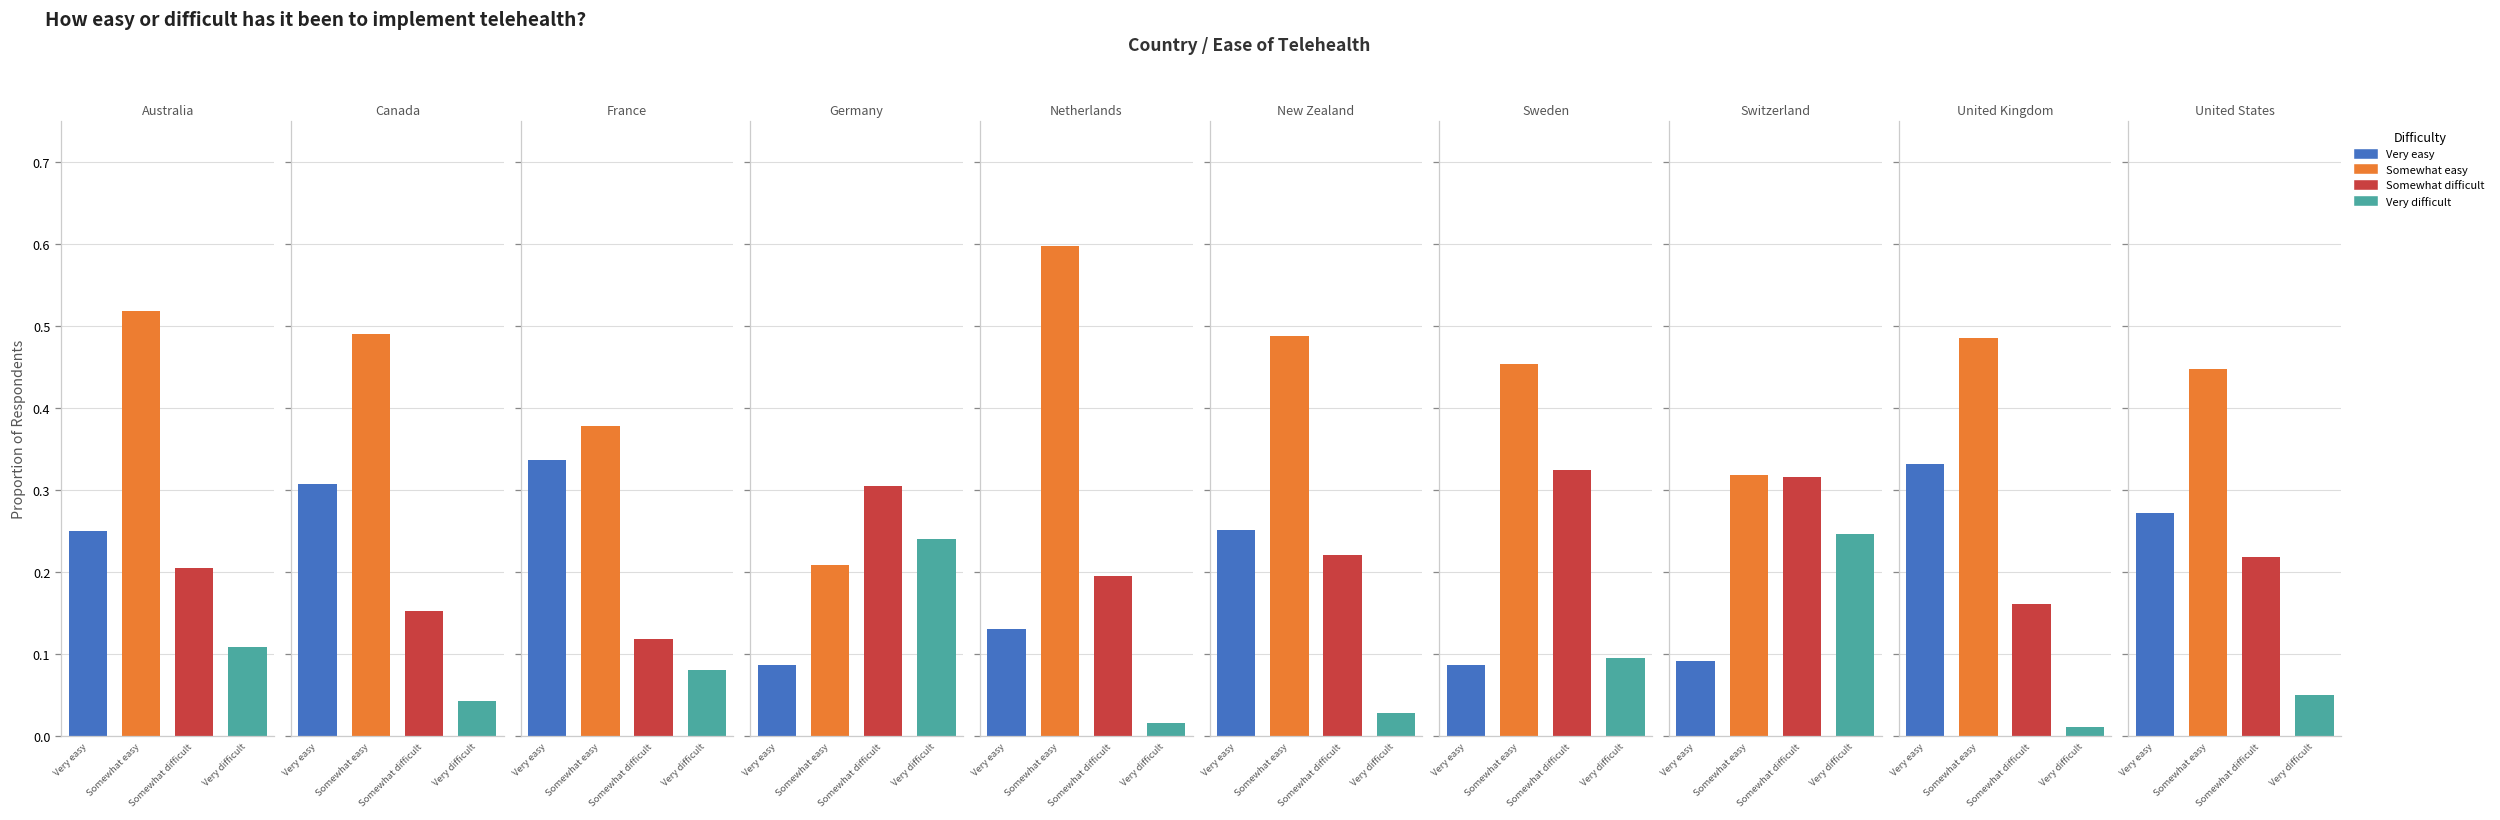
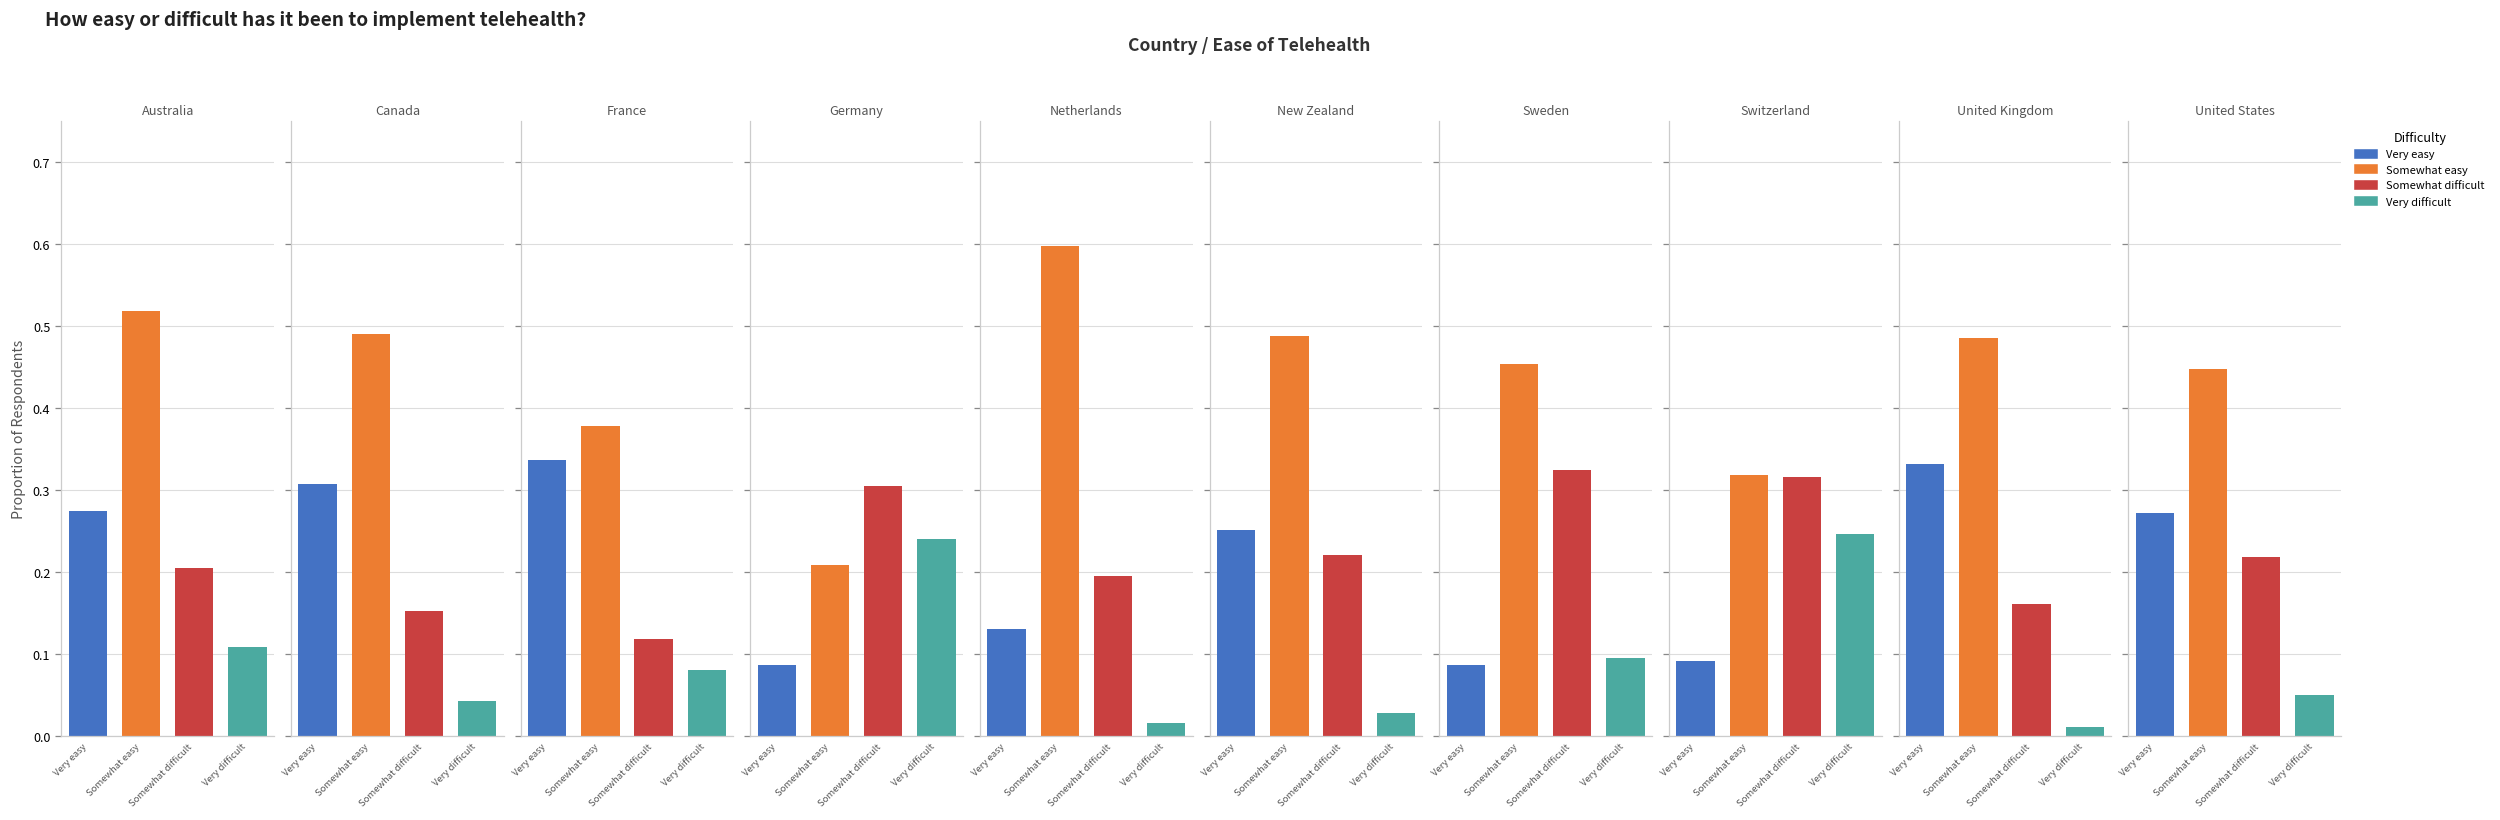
Australia, Very easy: 0.25 -> 0.27
